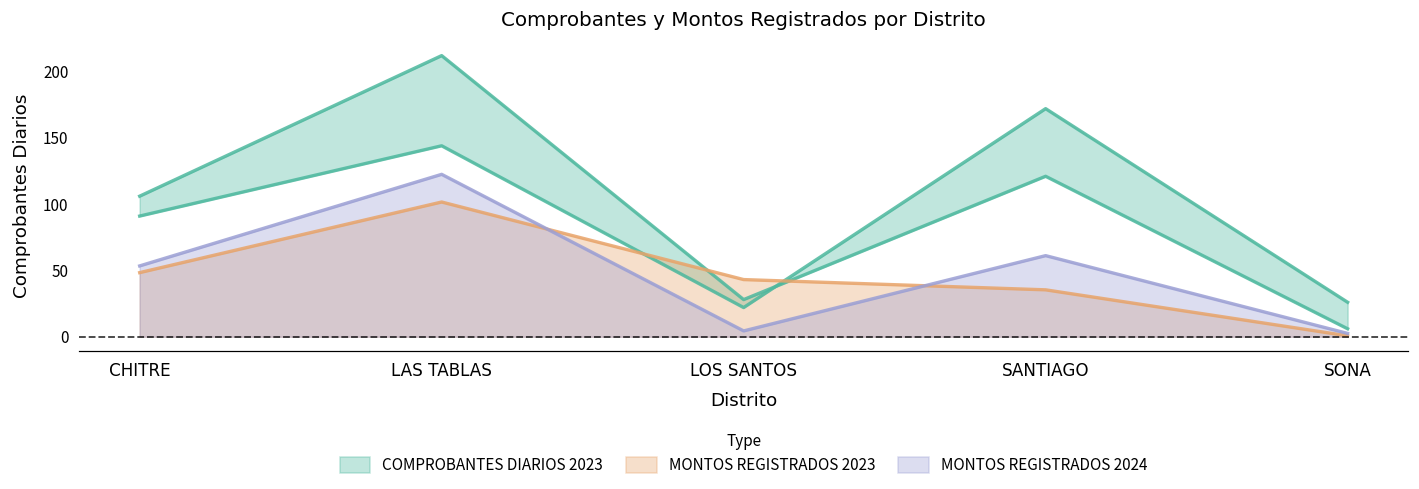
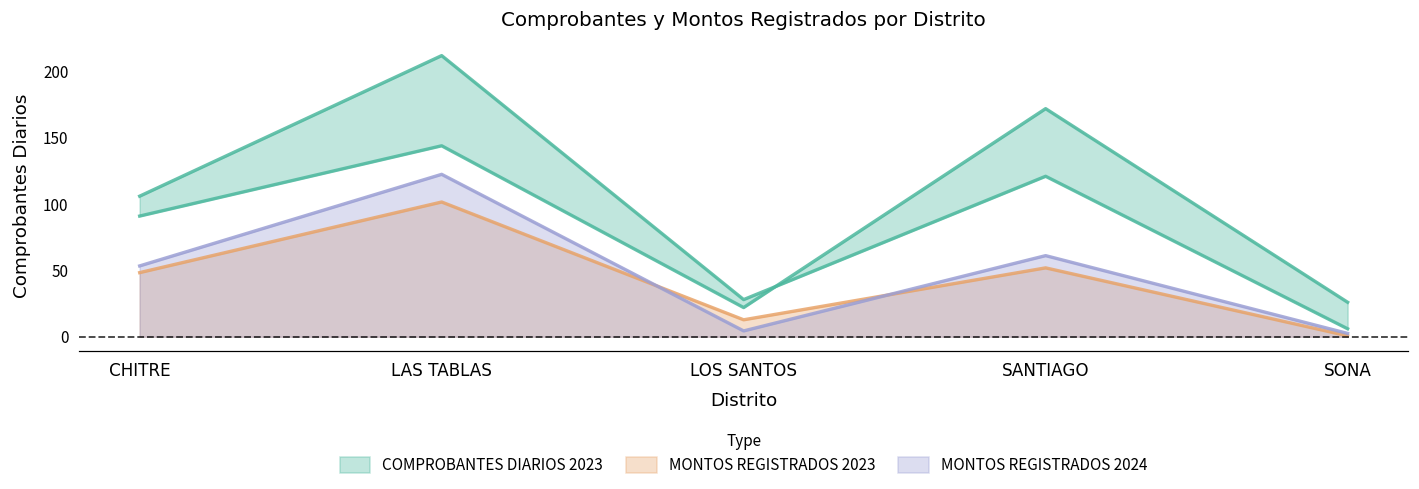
MONTOS REGISTRADOS 2023, LOS SANTOS: 43 -> 13
MONTOS REGISTRADOS 2023, SANTIAGO: 35 -> 52
